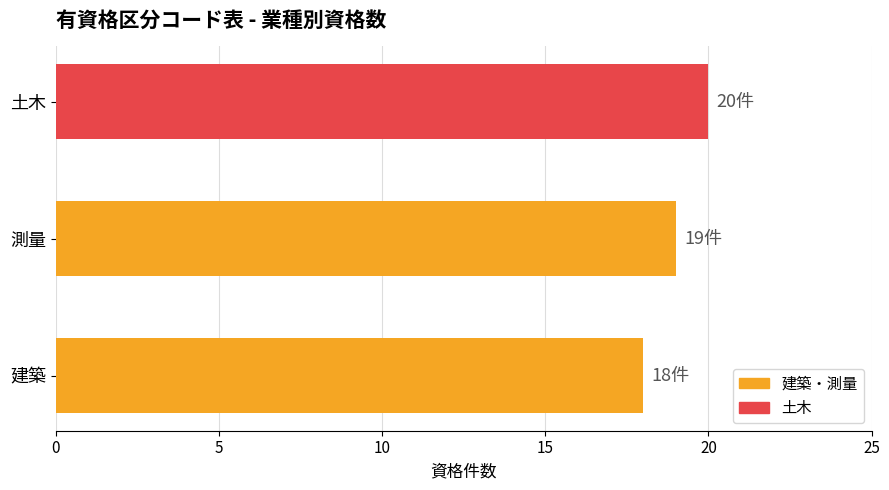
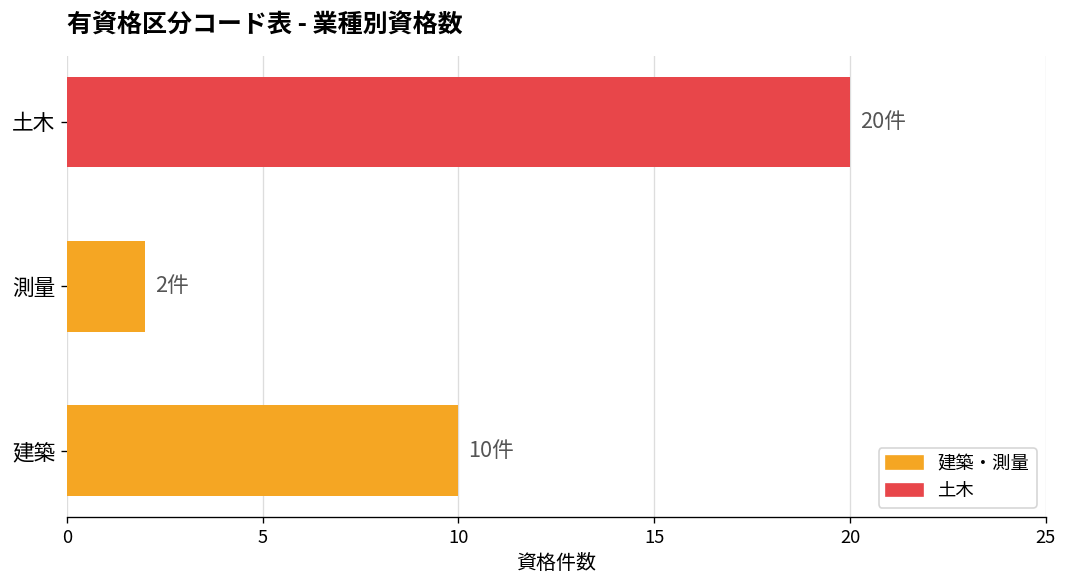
測量: 19件 -> 2件
建築: 18件 -> 10件
